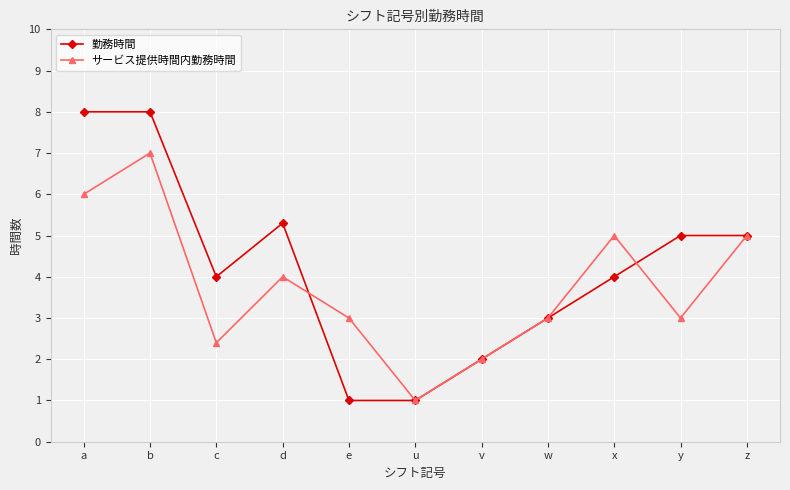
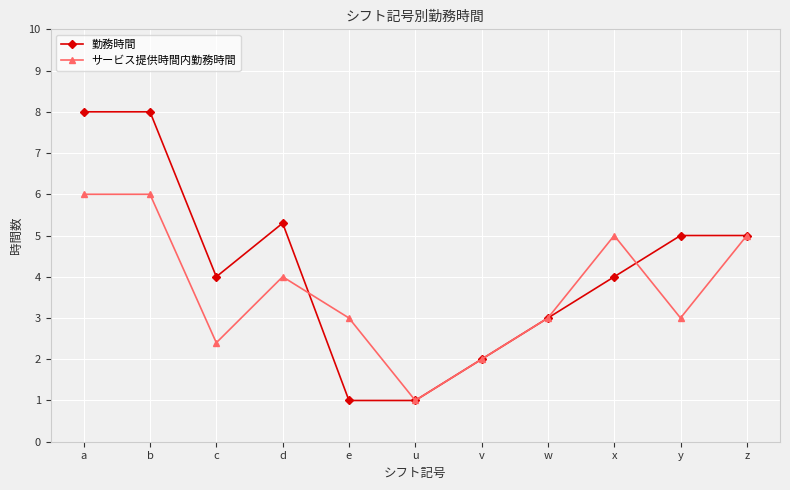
サービス提供時間内勤務時間, b: 7 -> 6
